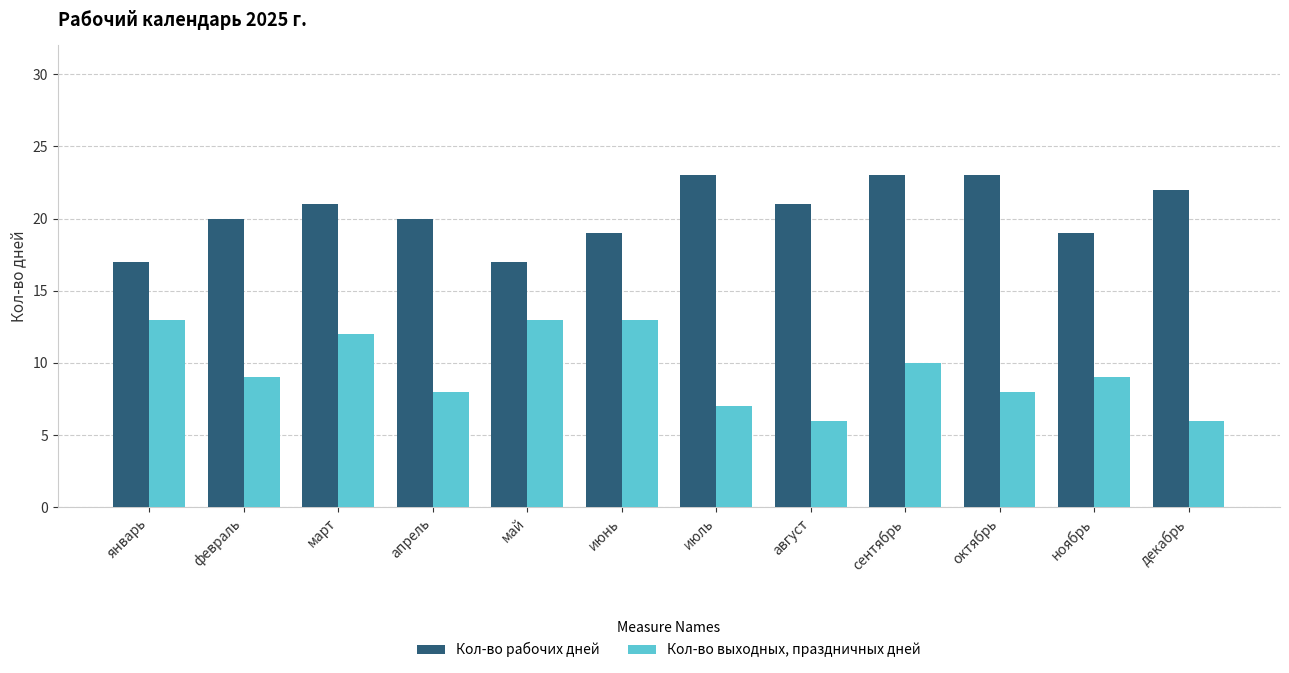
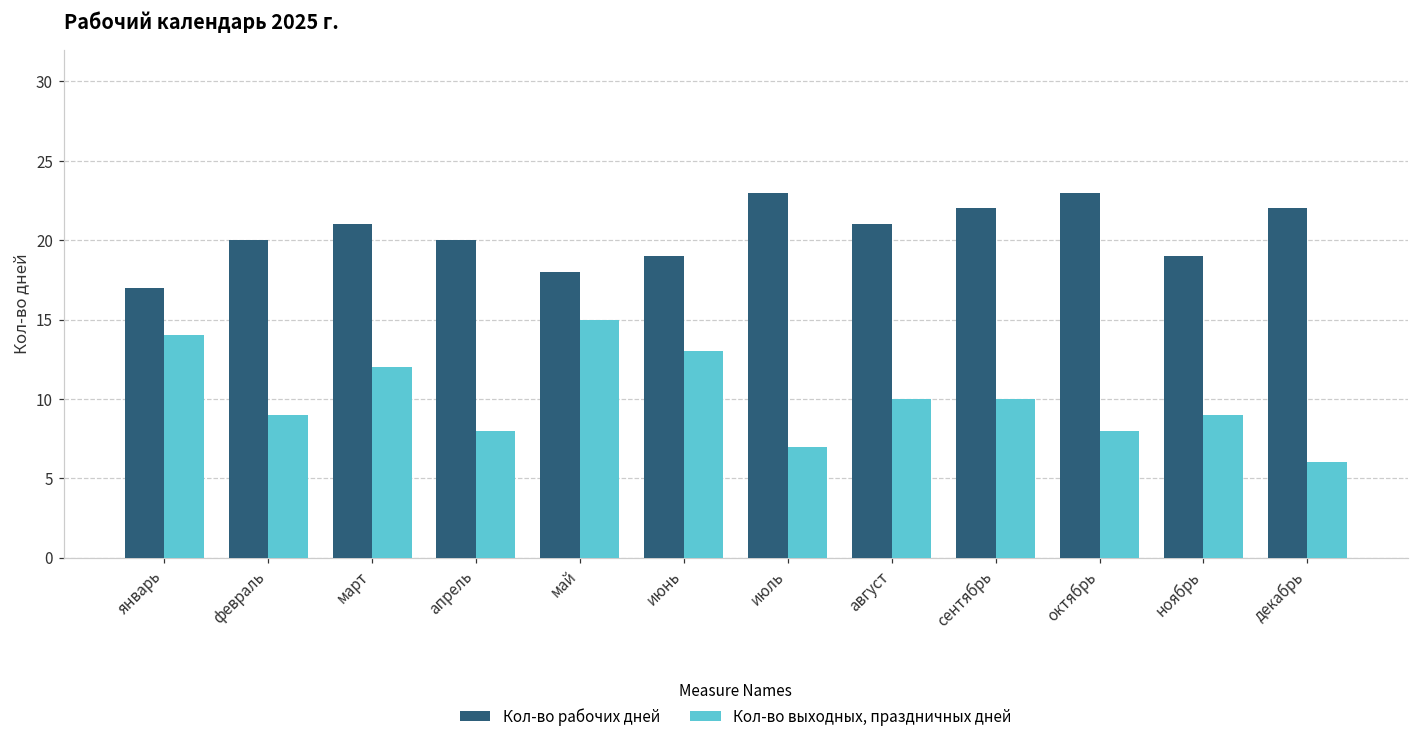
Кол-во выходных, праздничных дней, январь: 13 -> 14
Кол-во рабочих дней, май: 17 -> 18
Кол-во выходных, праздничных дней, май: 13 -> 15
Кол-во выходных, праздничных дней, август: 6 -> 10
Кол-во рабочих дней, сентябрь: 23 -> 22
